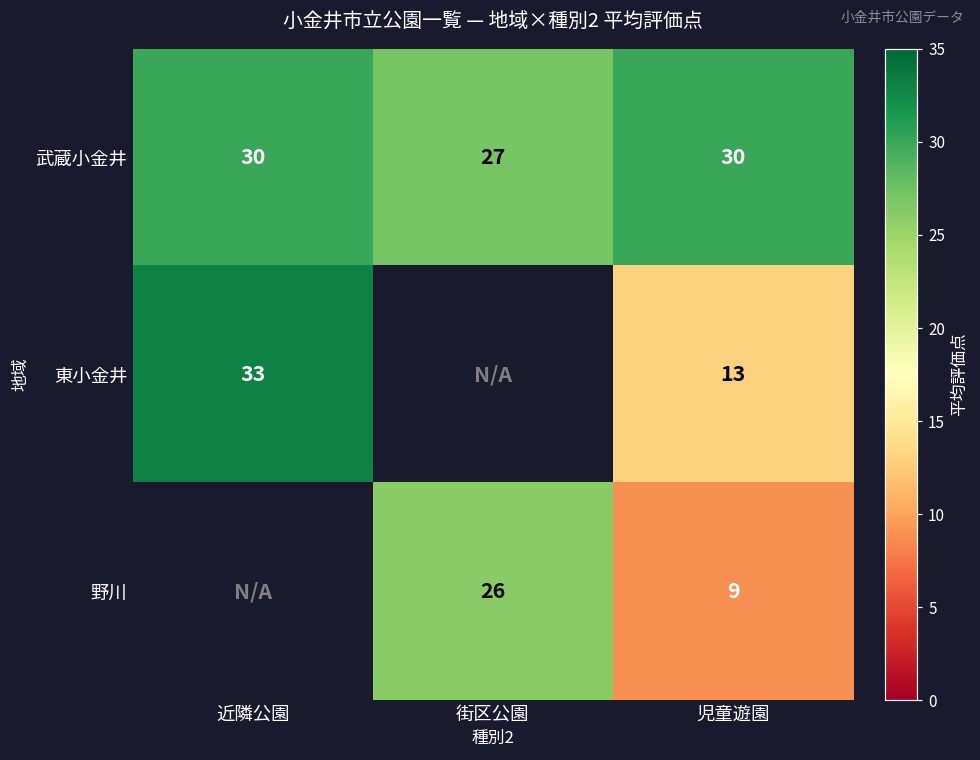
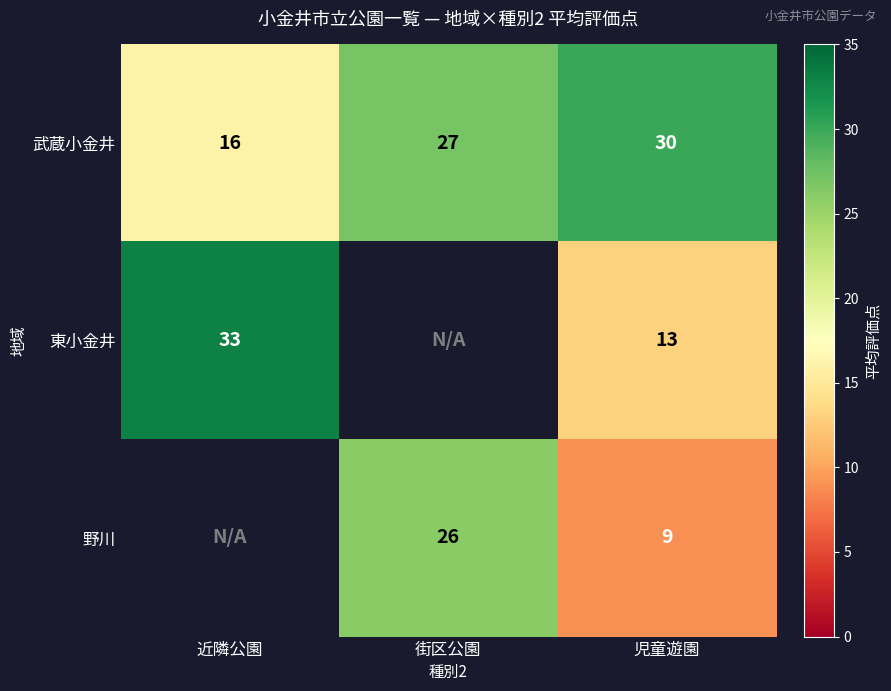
武蔵小金井, 近隣公園: 30 -> 16
